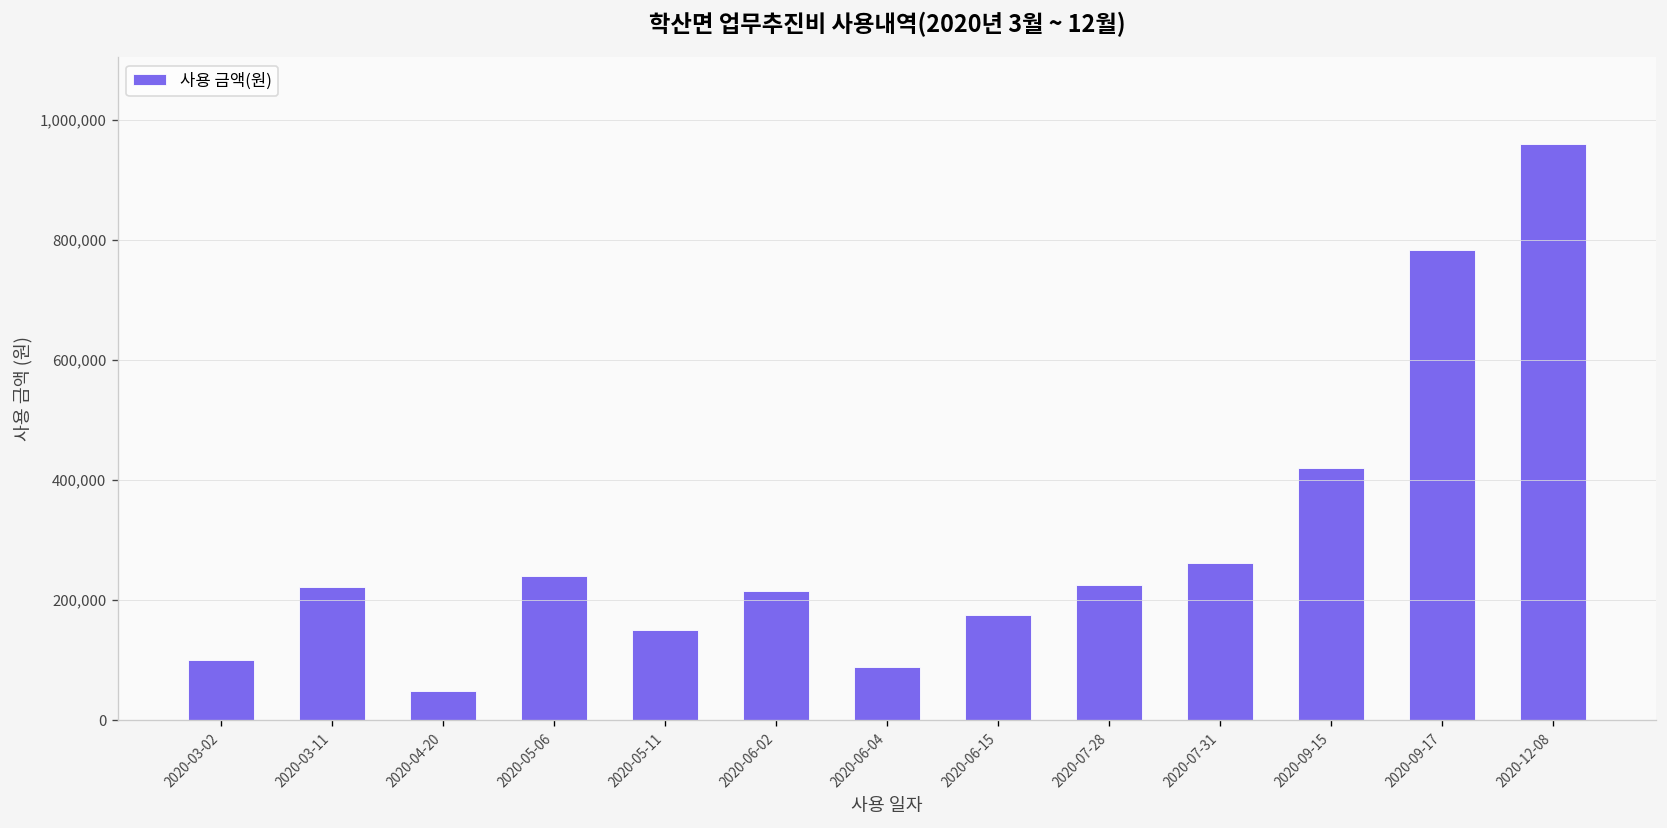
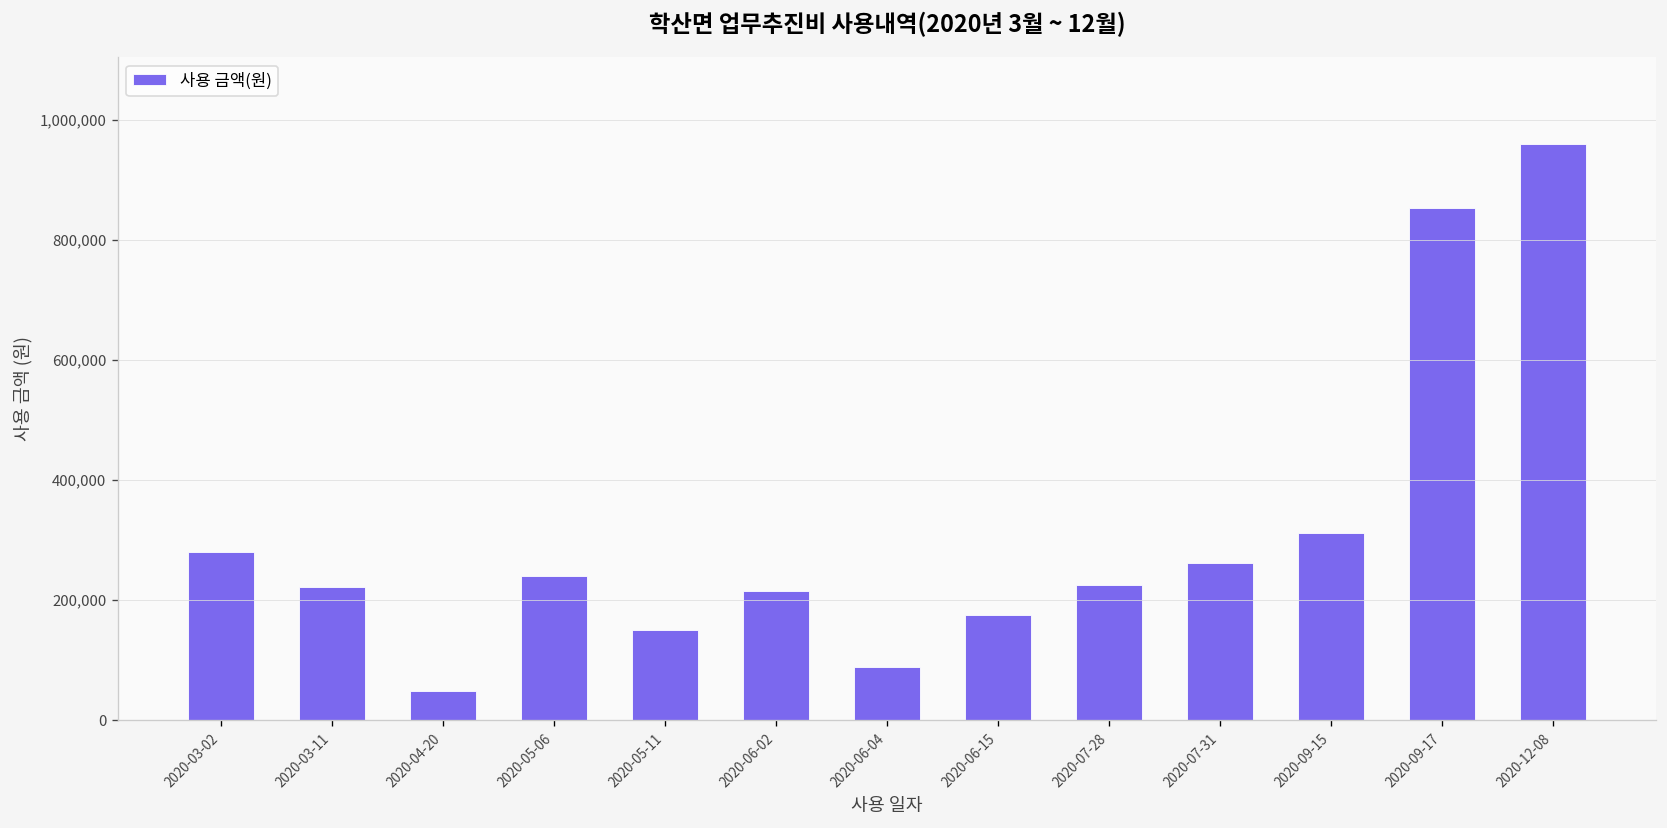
2020-03-02: 100,000 -> 280,000
2020-09-15: 420,000 -> 310,000
2020-09-17: 780,000 -> 850,000
